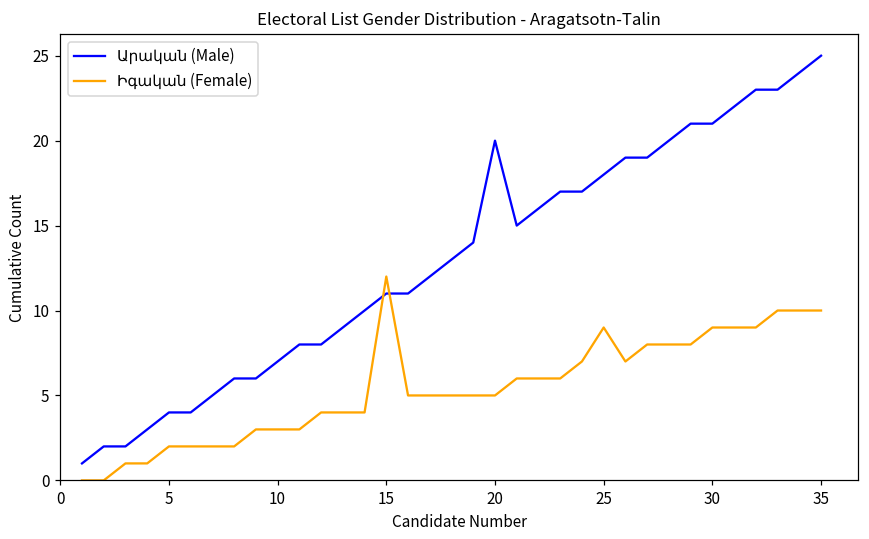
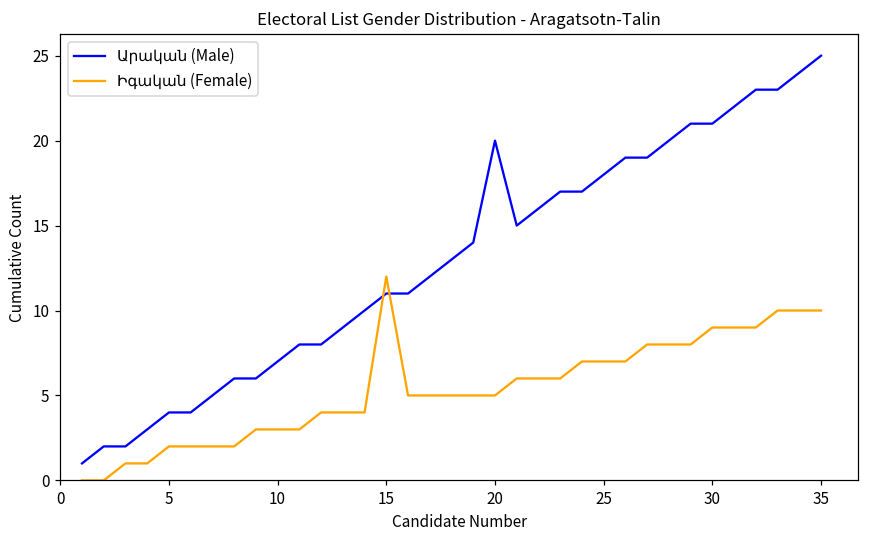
Իգական (Female), 25: 9 -> 7
